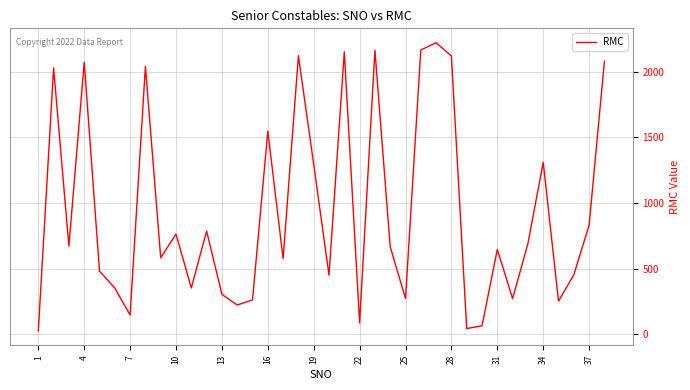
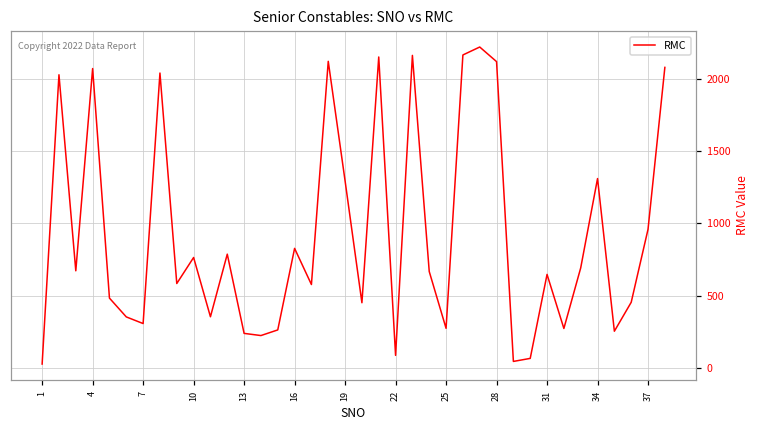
7: 150 -> 310
13: 310 -> 240
16: 1550 -> 830
37: 830 -> 960
